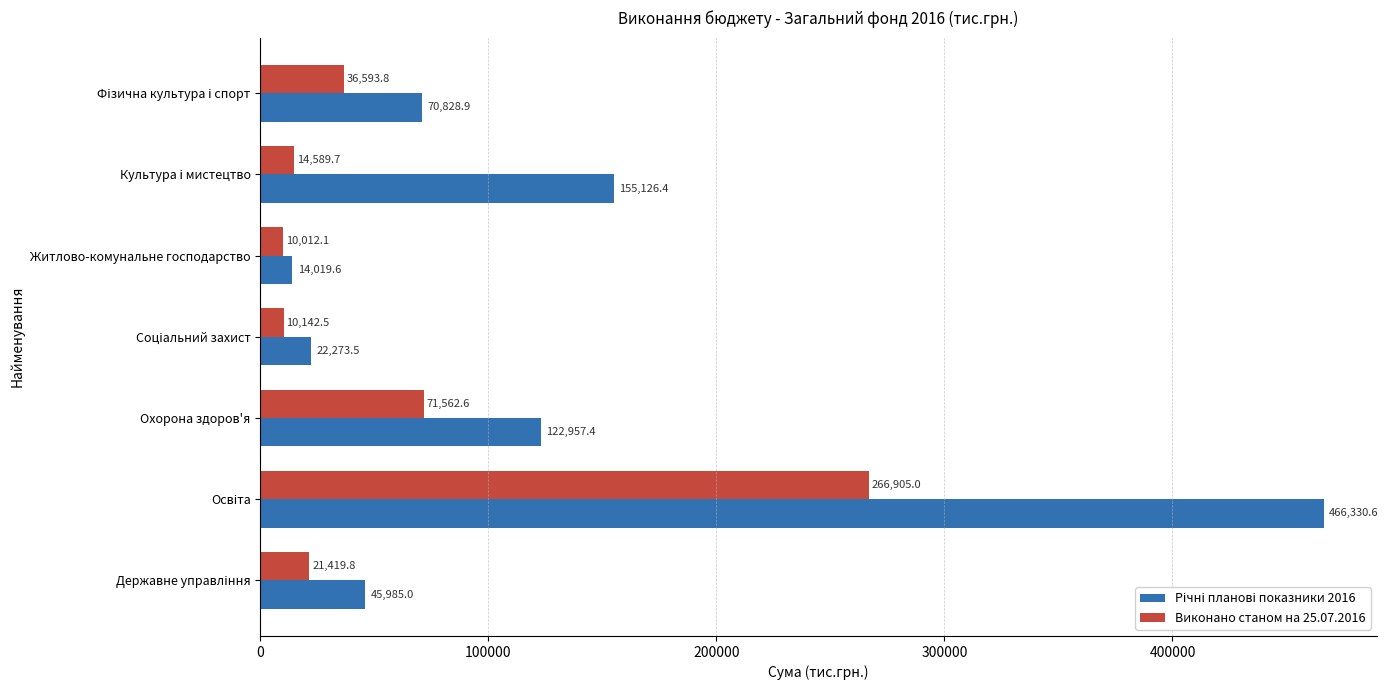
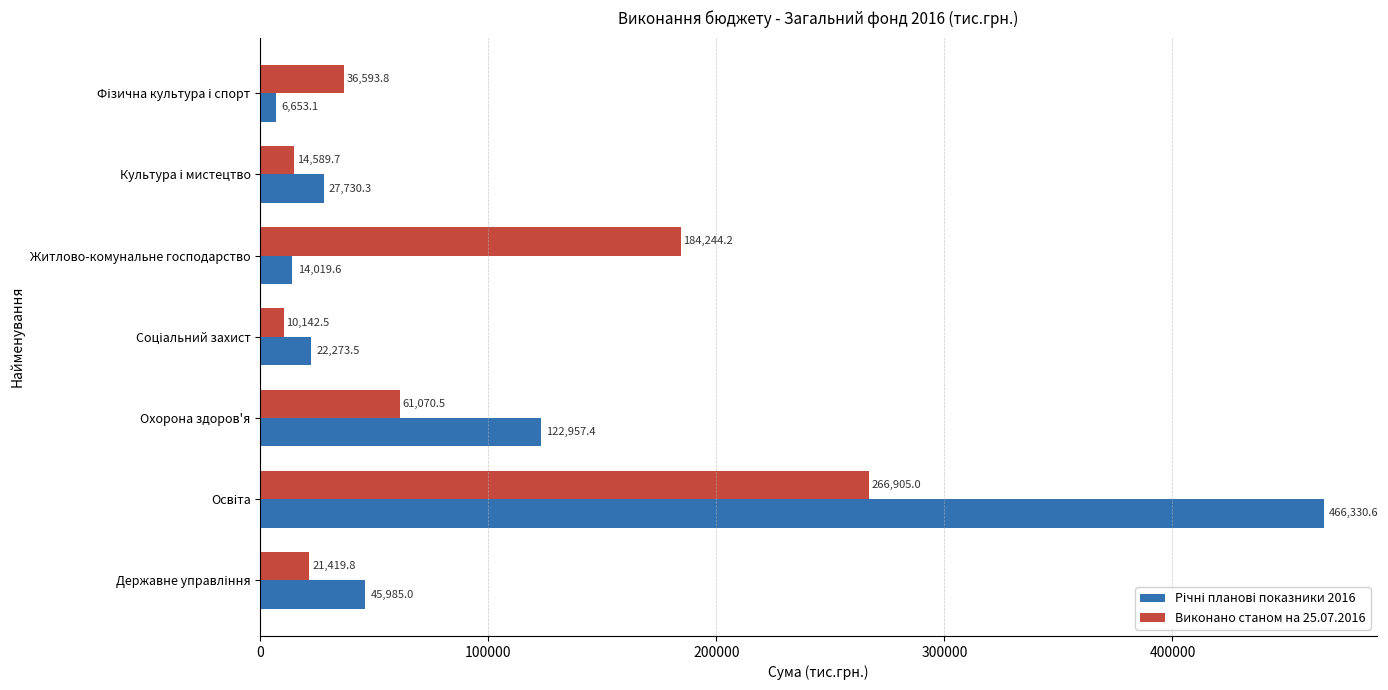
Річні планові показники 2016, Фізична культура і спорт: 70,828.9 -> 6,653.1
Річні планові показники 2016, Культура і мистецтво: 155,126.4 -> 27,730.3
Виконано станом на 25.07.2016, Житлово-комунальне господарство: 10,012.1 -> 184,244.2
Виконано станом на 25.07.2016, Охорона здоров'я: 71,562.6 -> 61,070.5
